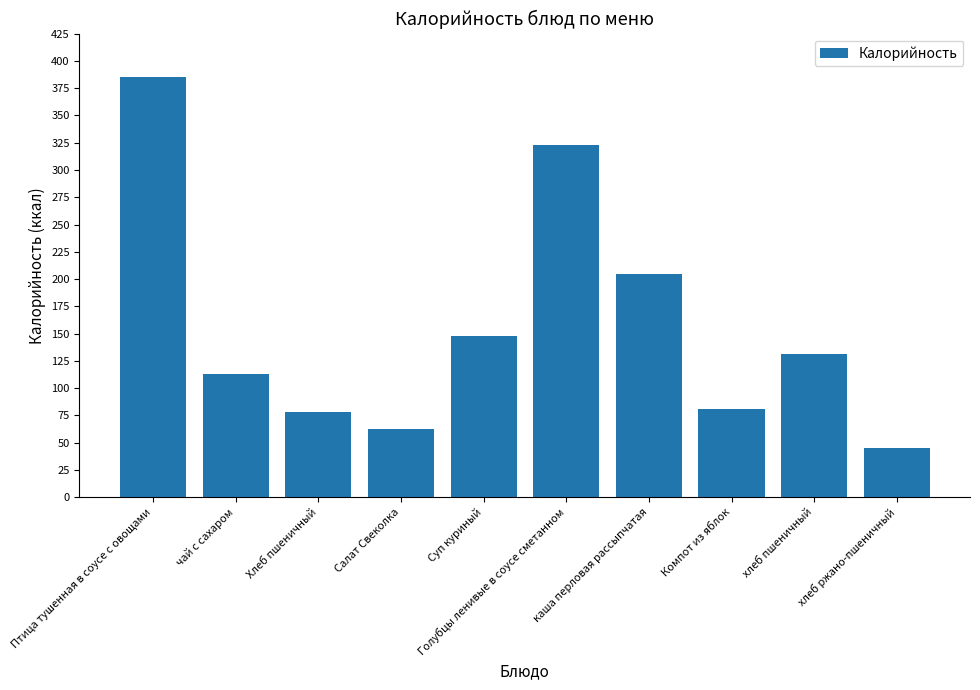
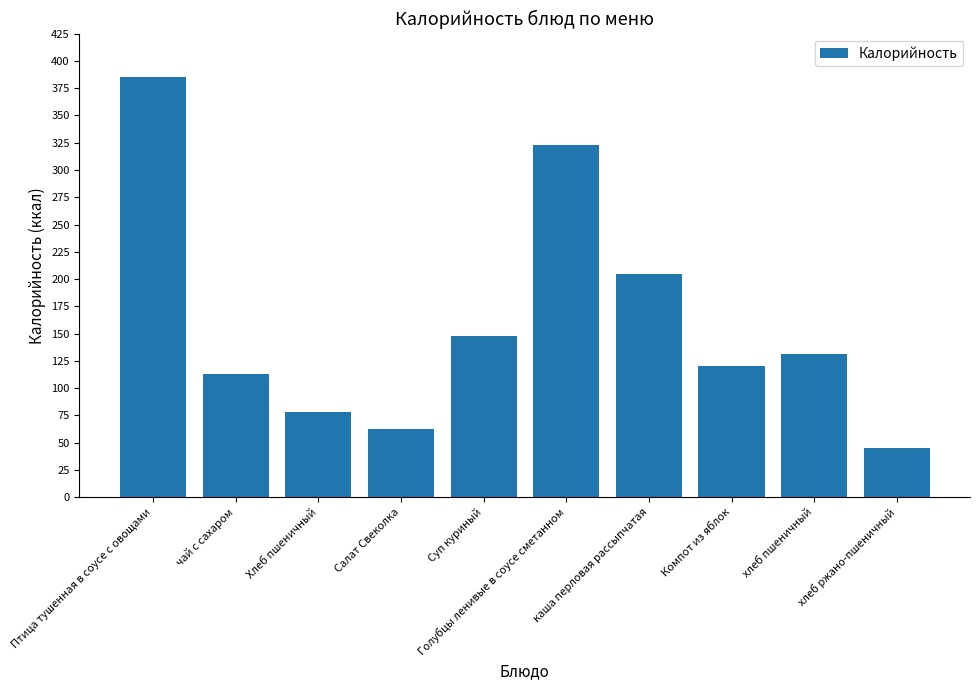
Компот из яблок: 81 -> 120
